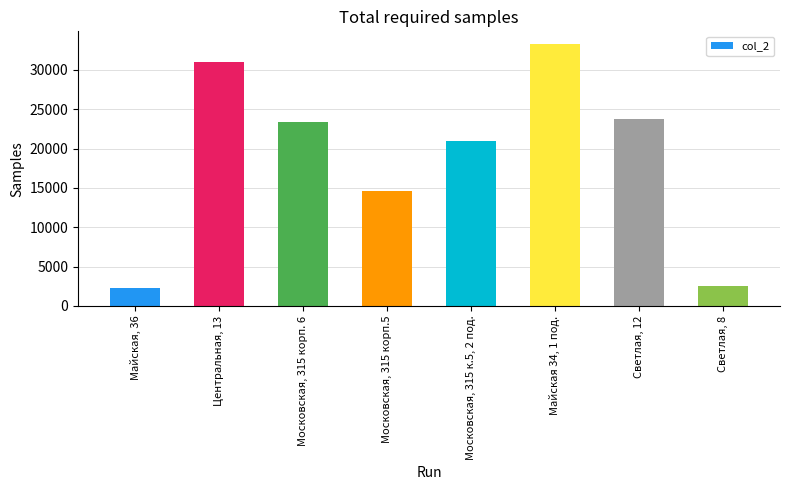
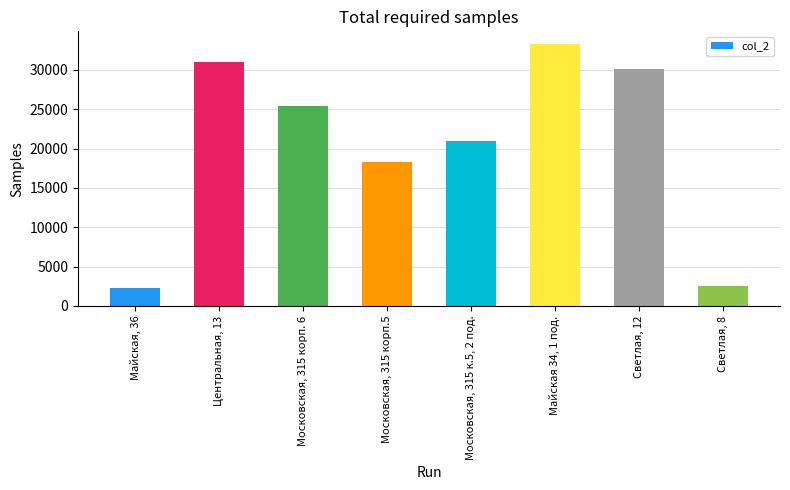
Московская, 315 корп. 6: 23000 -> 25000
Московская, 315 корп.5: 15000 -> 18000
Светлая, 12: 24000 -> 30000
